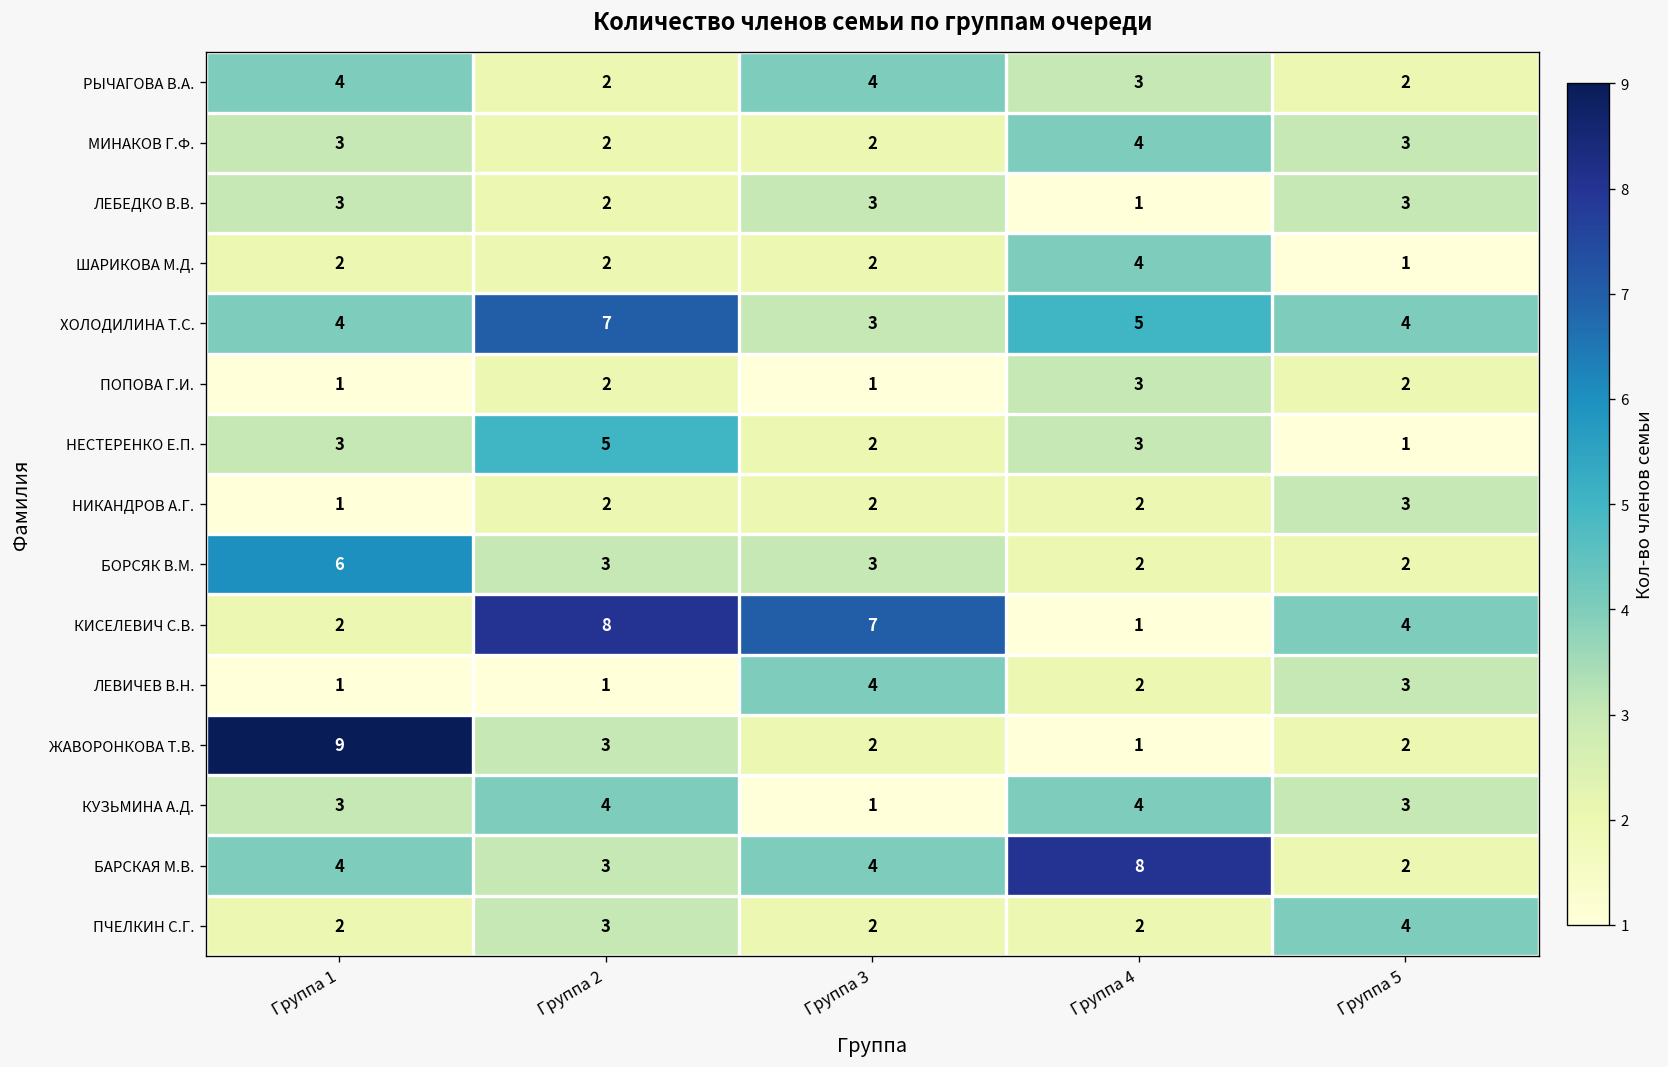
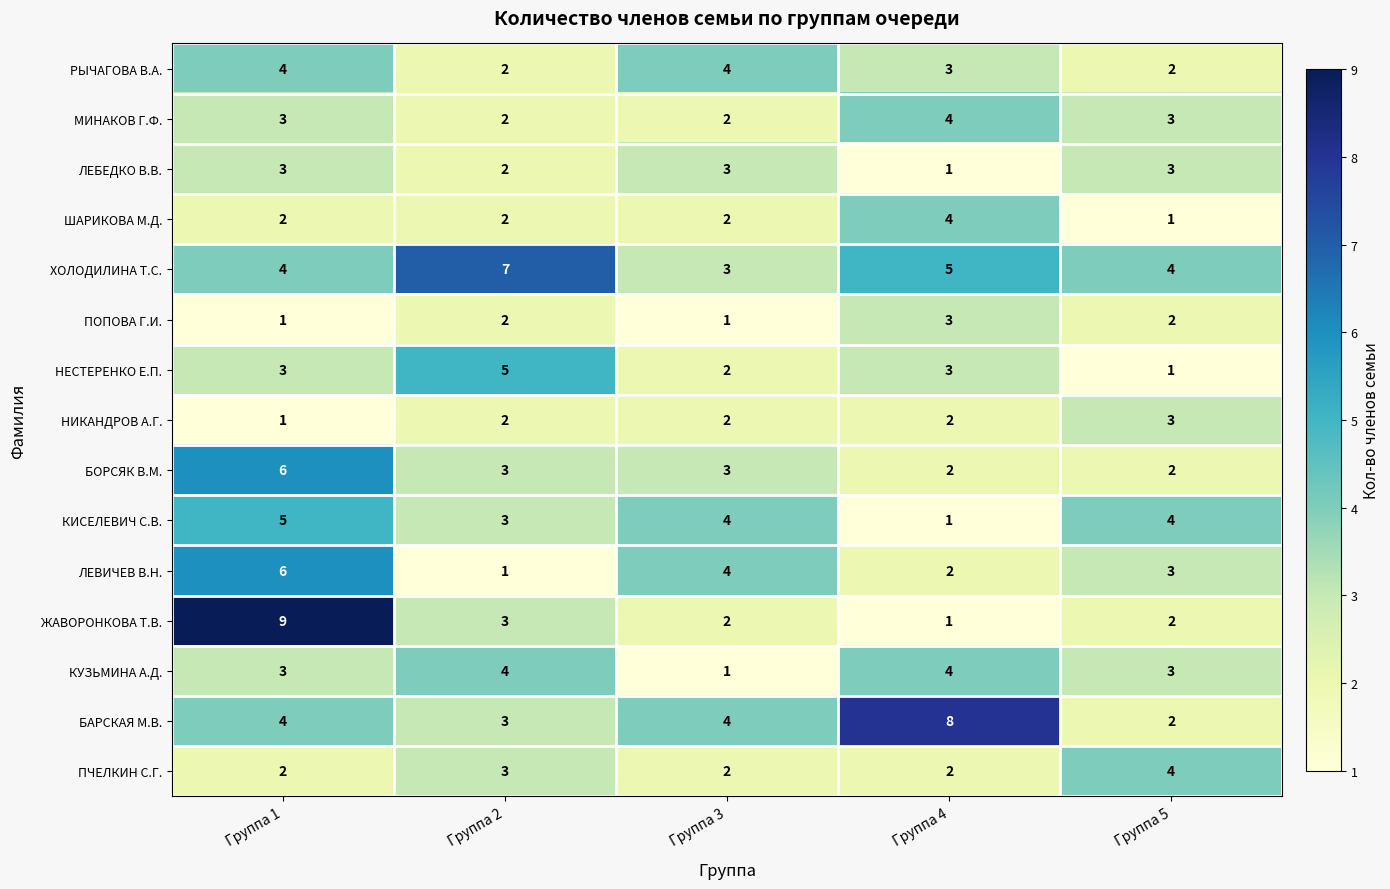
КИСЕЛЕВИЧ С.В., Группа 1: 2 -> 5
КИСЕЛЕВИЧ С.В., Группа 2: 8 -> 3
КИСЕЛЕВИЧ С.В., Группа 3: 7 -> 4
ЛЕВИЧЕВ В.Н., Группа 1: 1 -> 6
